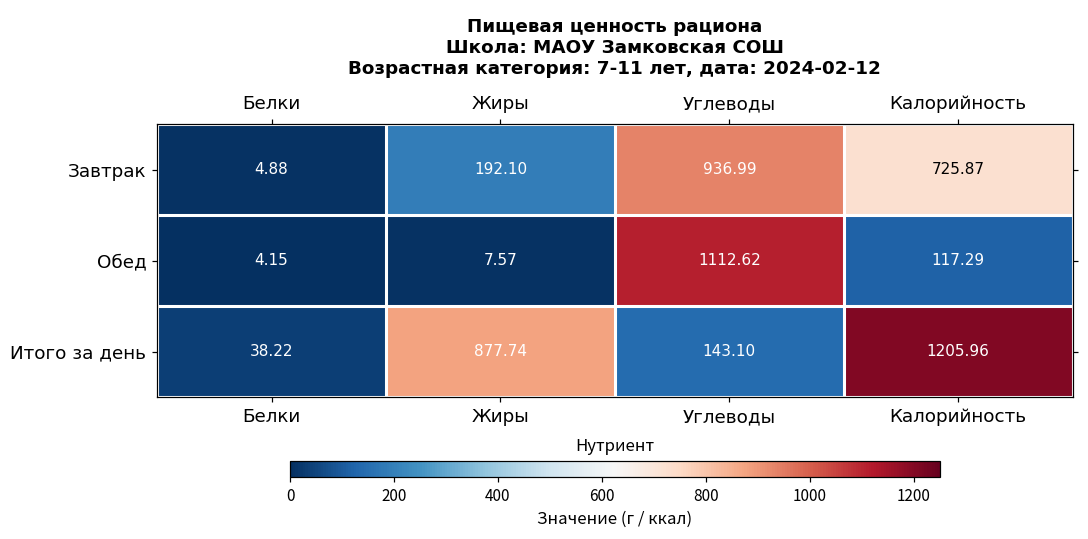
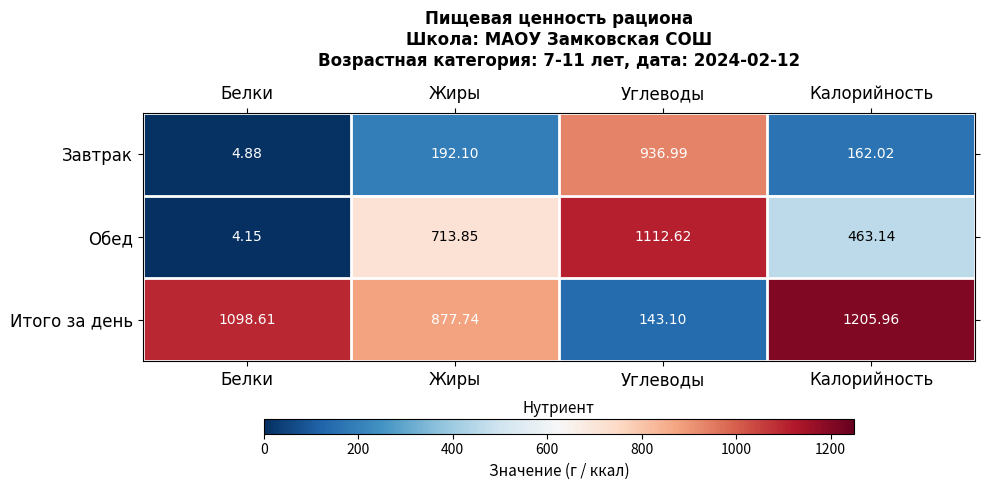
Завтрак, Калорийность: 725.87 -> 162.02
Обед, Жиры: 7.57 -> 713.85
Обед, Калорийность: 117.29 -> 463.14
Итого за день, Белки: 38.22 -> 1098.61
